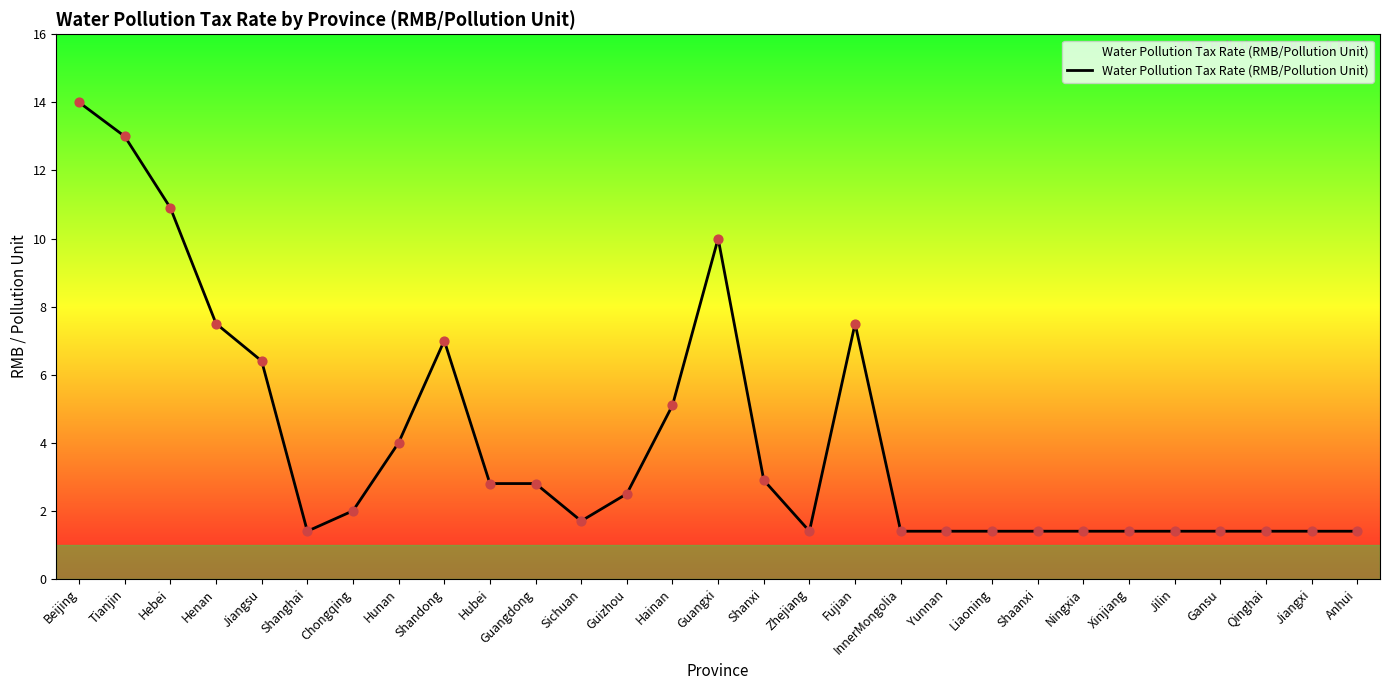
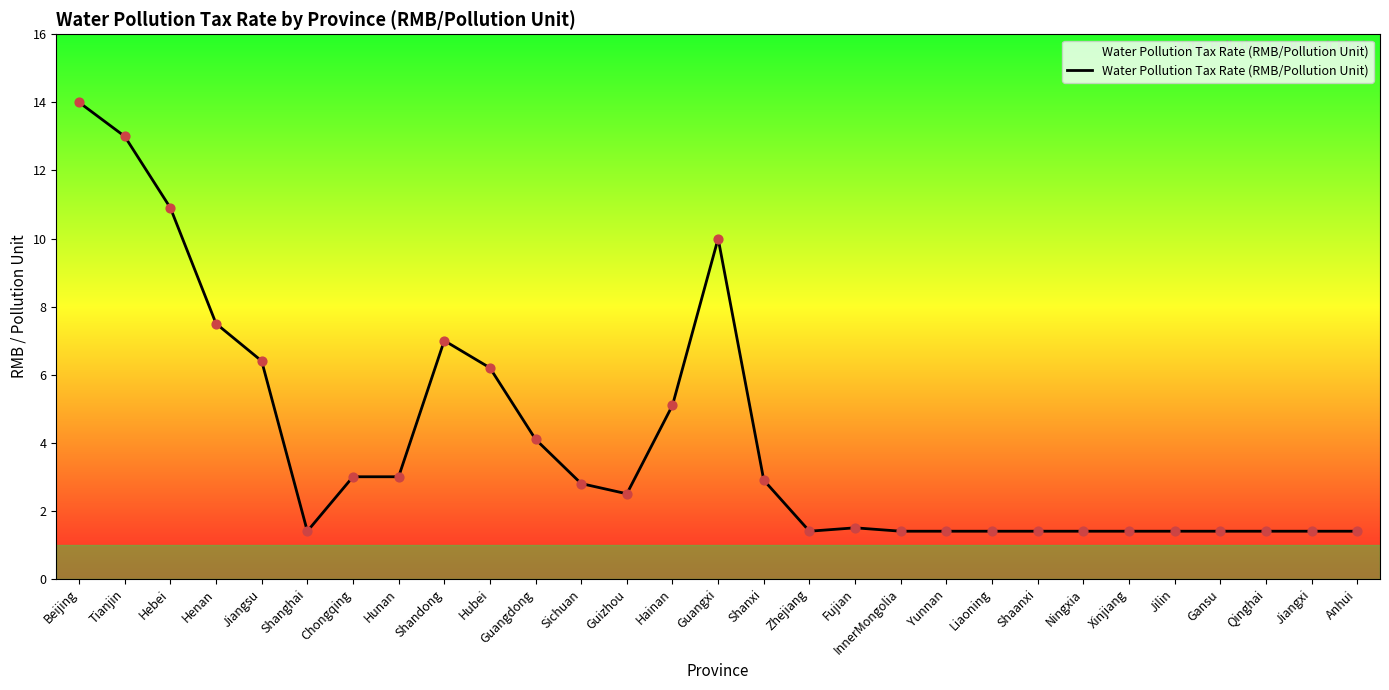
Chongqing: 2 -> 3
Hunan: 4 -> 3
Hubei: 2.8 -> 6.2
Guangdong: 2.8 -> 4.1
Sichuan: 1.7 -> 2.8
Fujian: 7.5 -> 1.5
